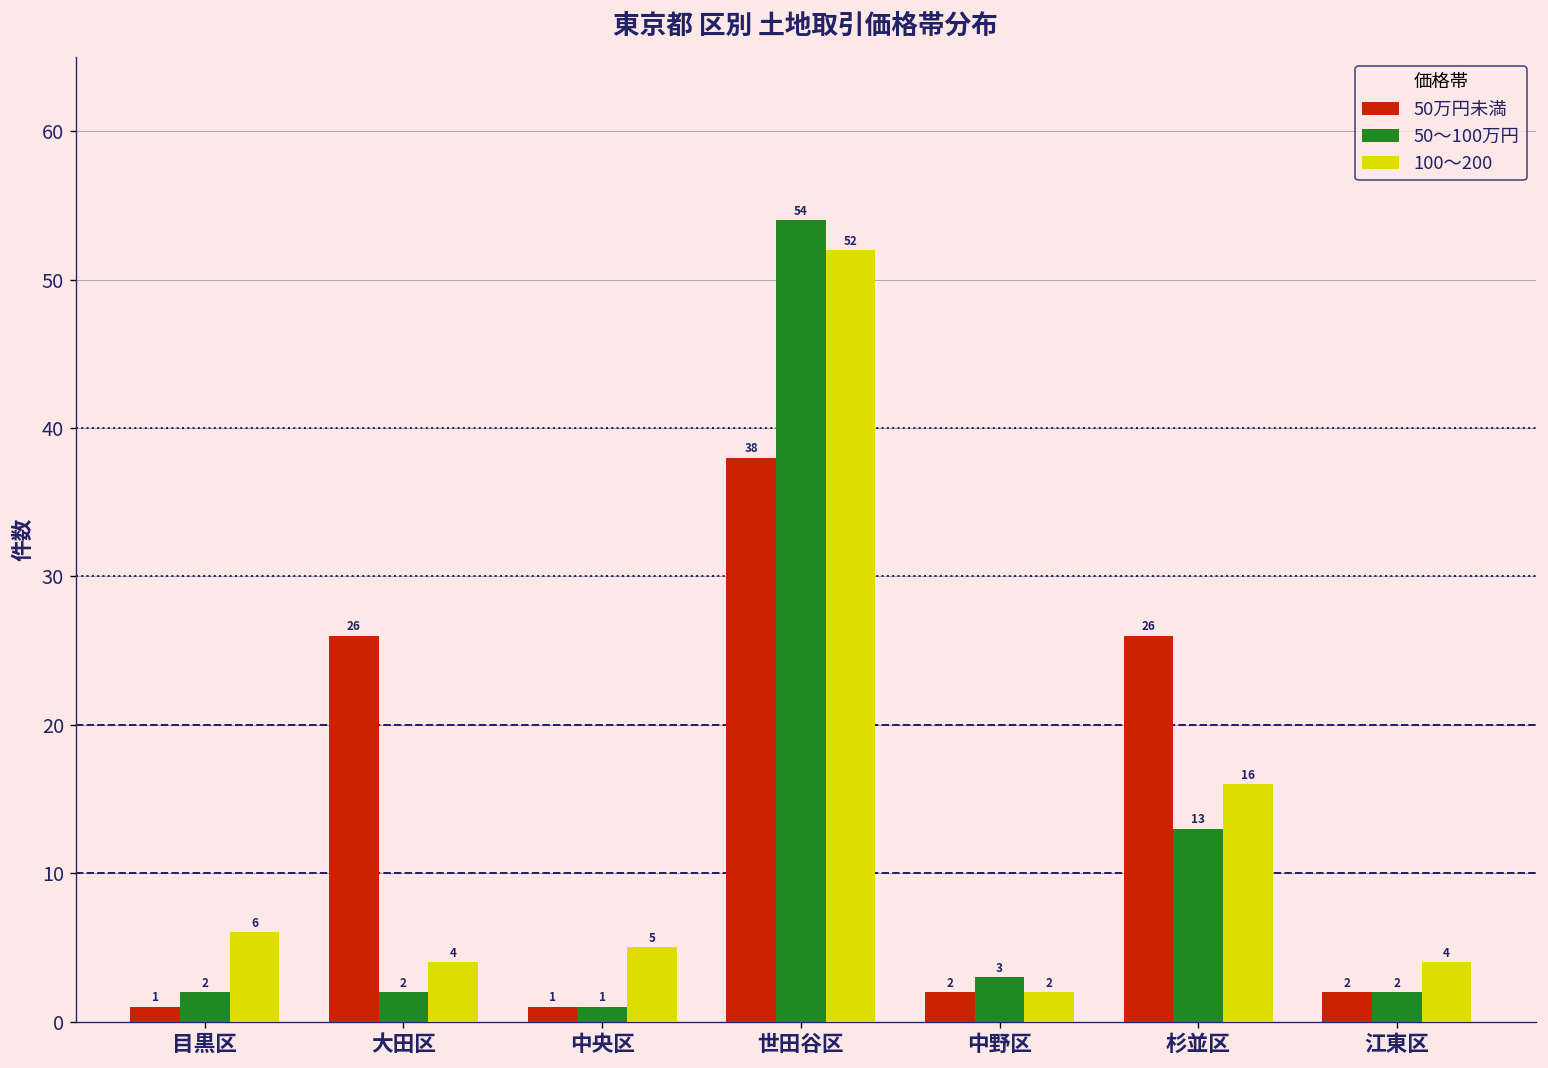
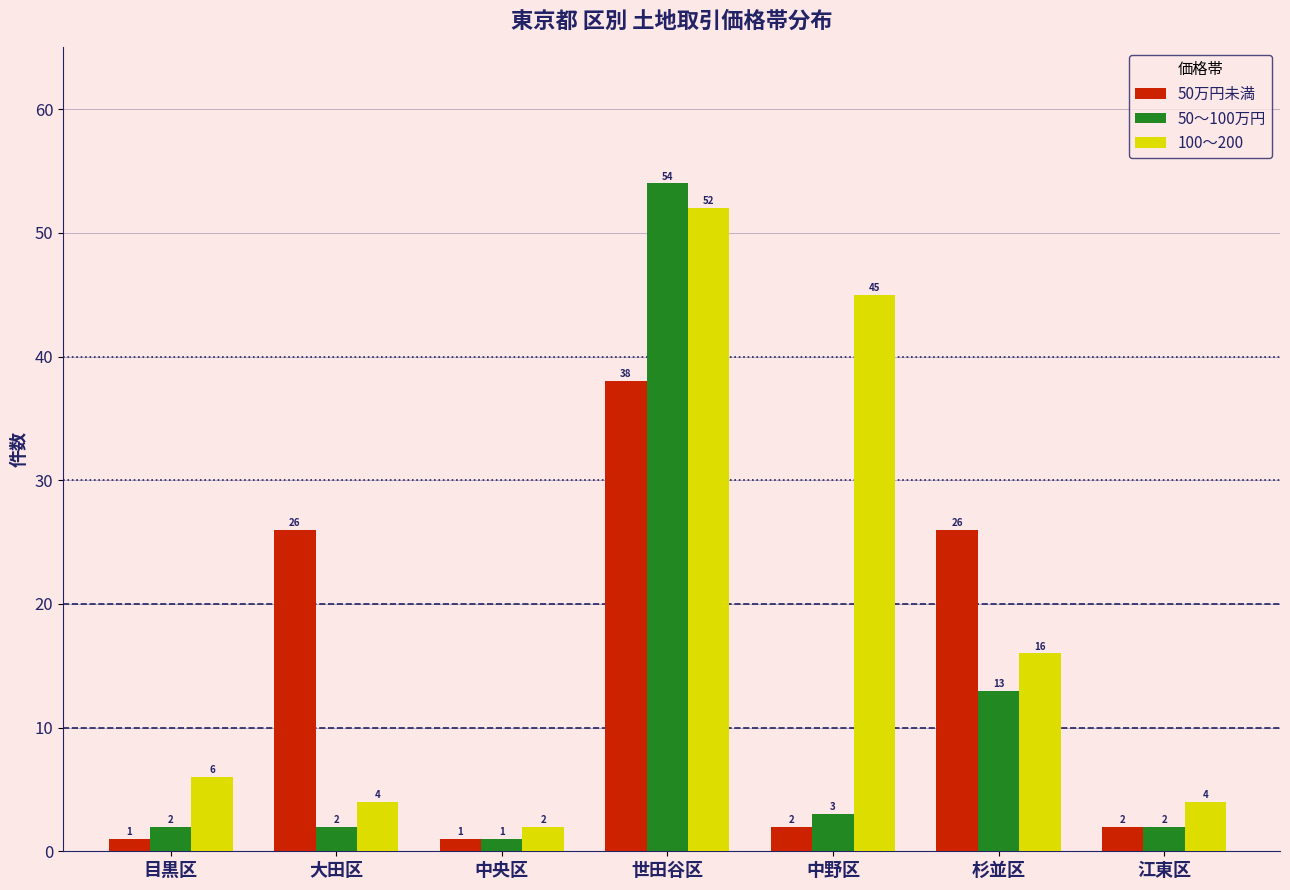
100～200, 中央区: 5 -> 2
100～200, 中野区: 2 -> 45
